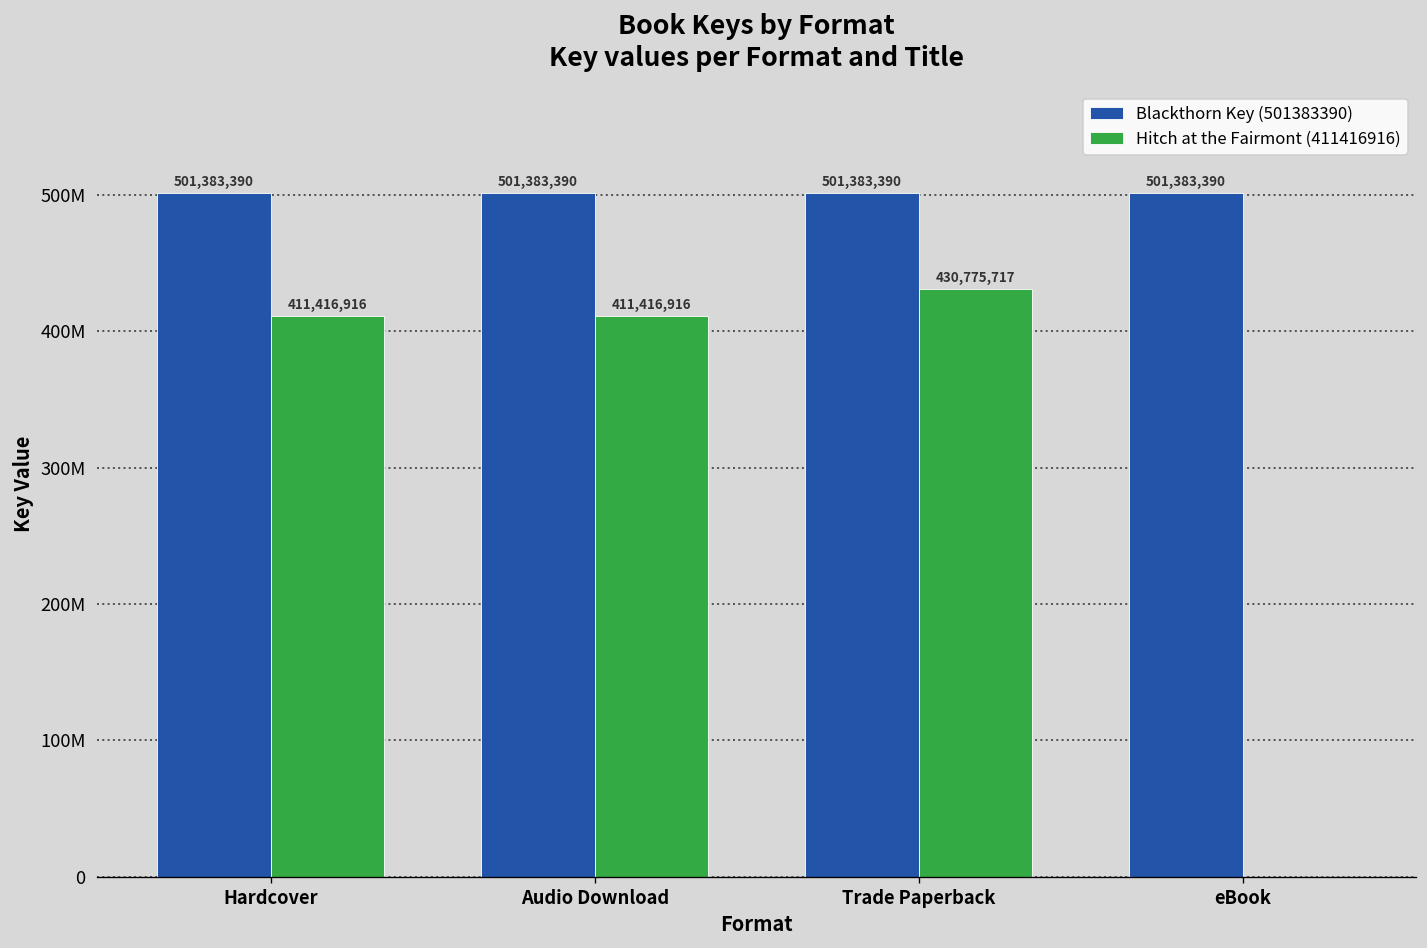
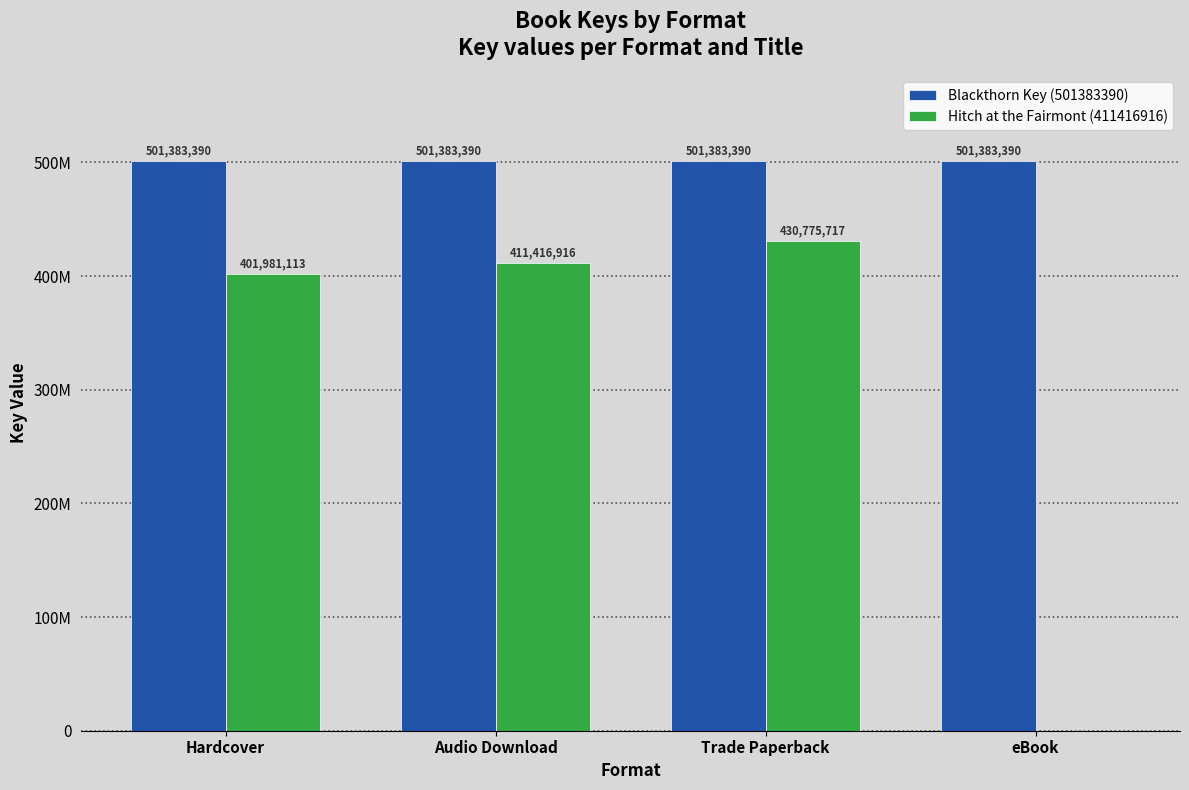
Hitch at the Fairmont (411416916), Hardcover: 411,416,916 -> 401,981,113
